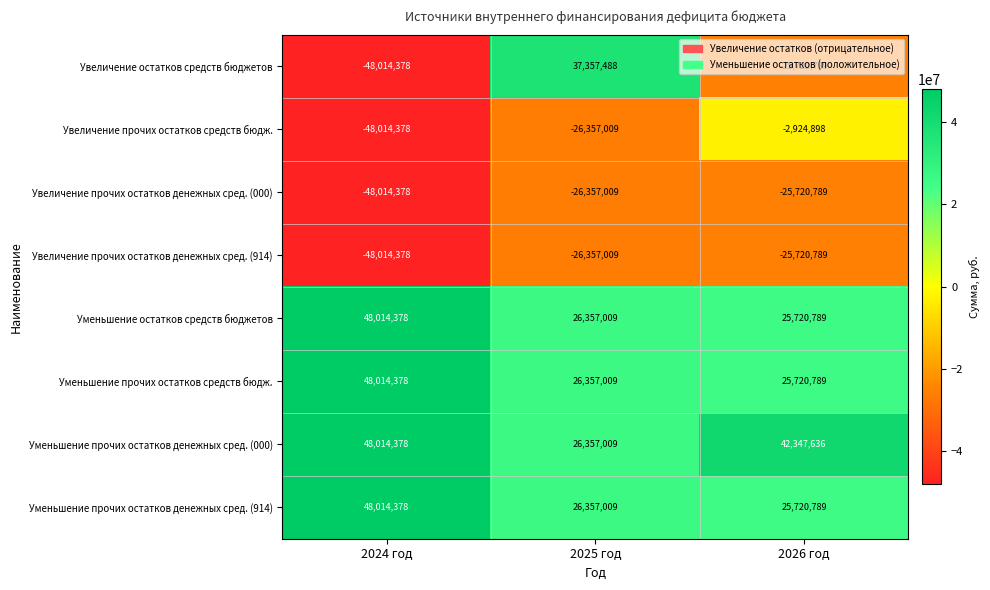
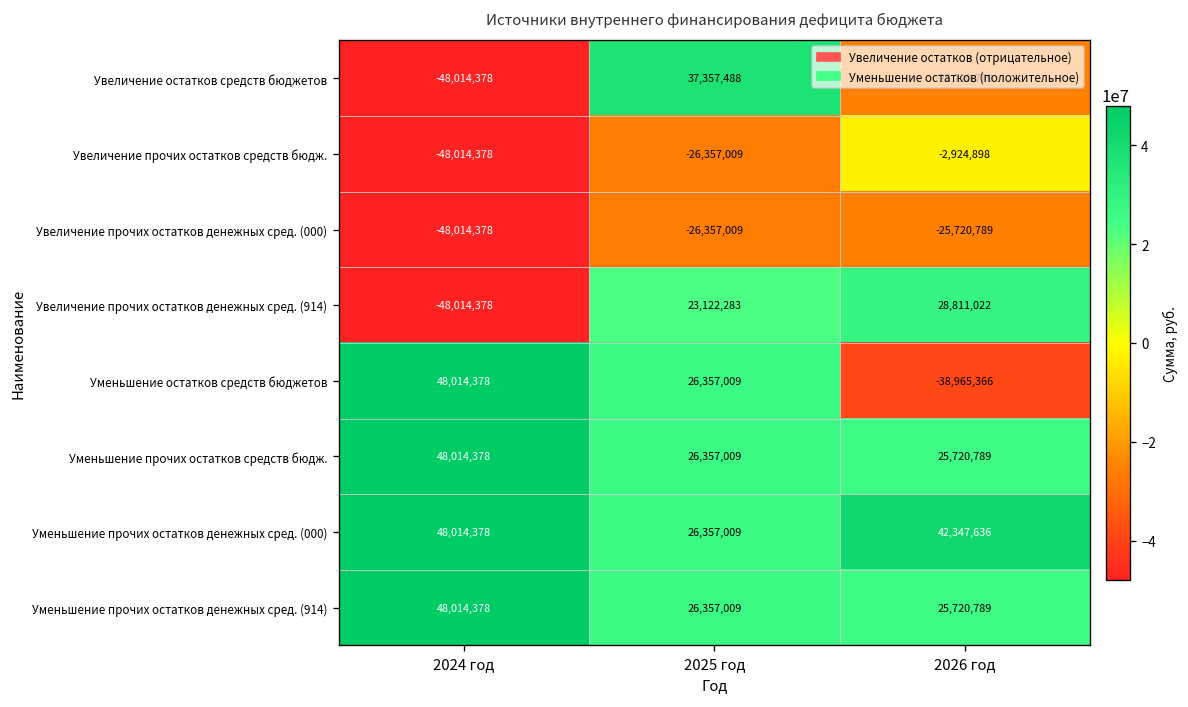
Увеличение прочих остатков денежных сред. (914), 2025 год: -26,357,009 -> 23,122,283
Увеличение прочих остатков денежных сред. (914), 2026 год: -25,720,789 -> 28,811,022
Уменьшение остатков средств бюджетов, 2026 год: 25,720,789 -> -38,965,366
